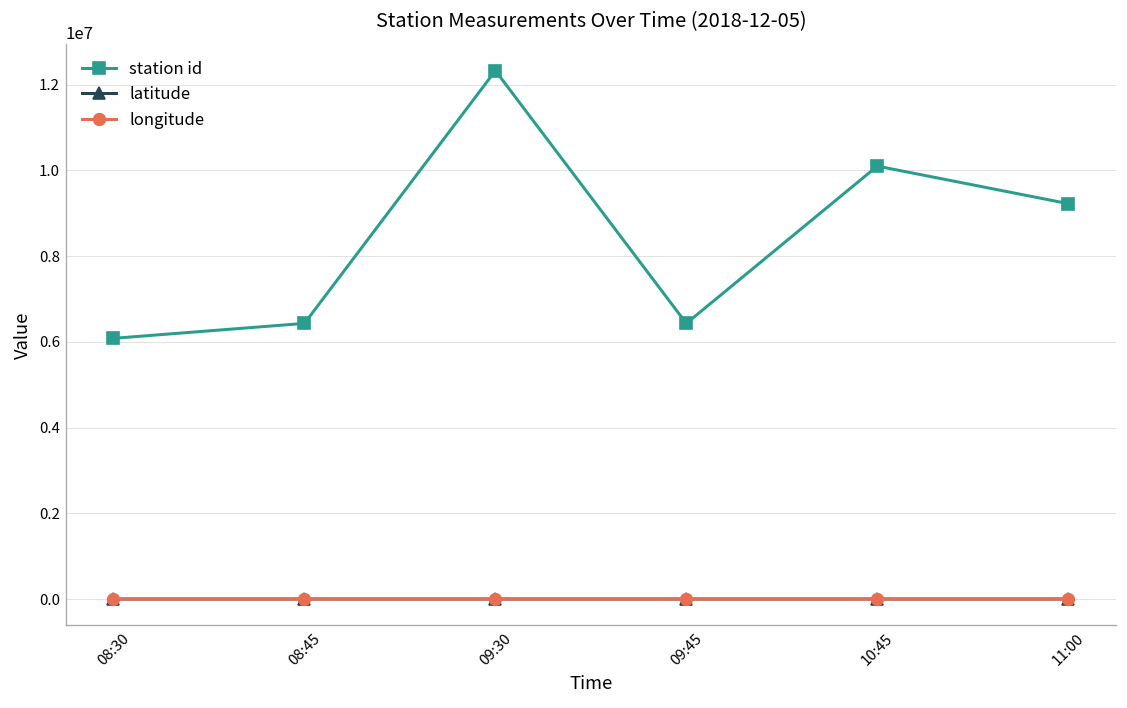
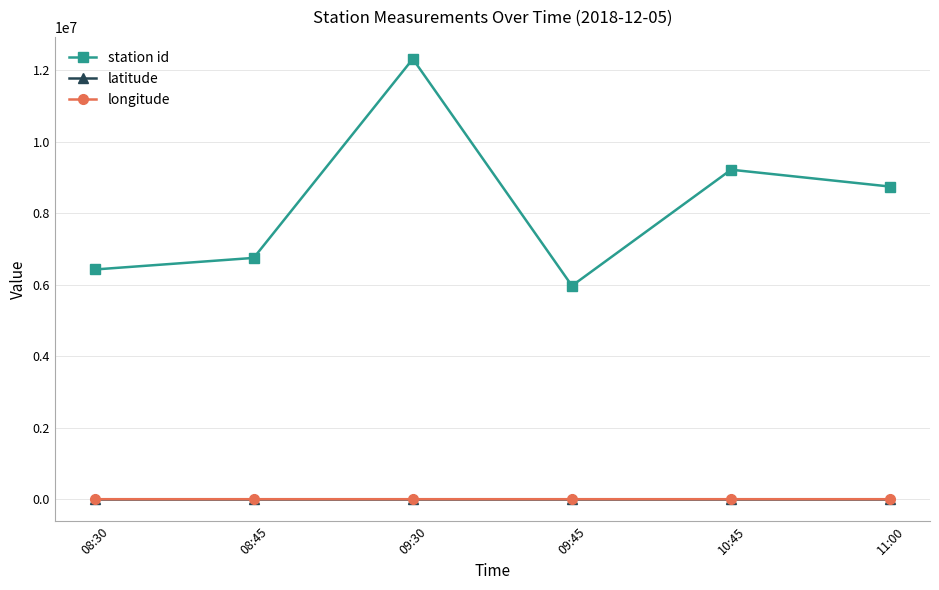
station id, 08:30: 6100000 -> 6400000
station id, 08:45: 6400000 -> 6800000
station id, 09:45: 6400000 -> 6000000
station id, 10:45: 10100000 -> 9200000
station id, 11:00: 9200000 -> 8800000
